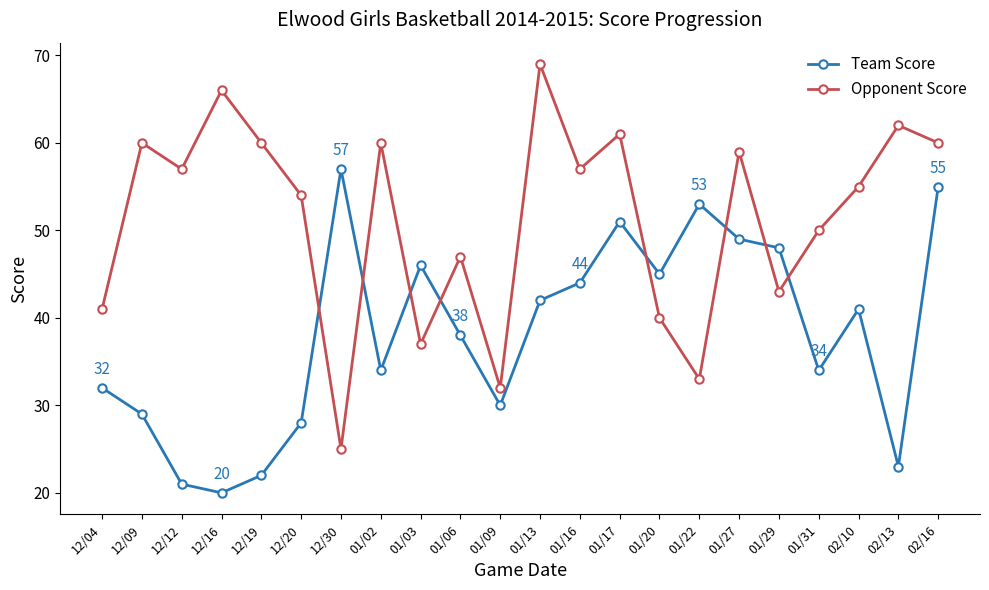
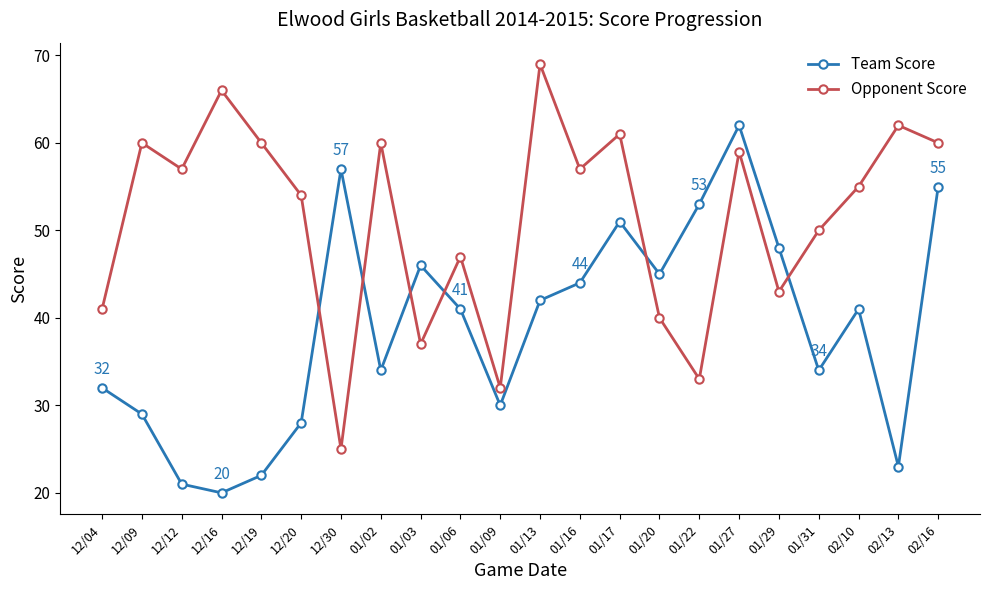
Team Score, 01/06: 38 -> 41
Team Score, 01/27: 49 -> 62
